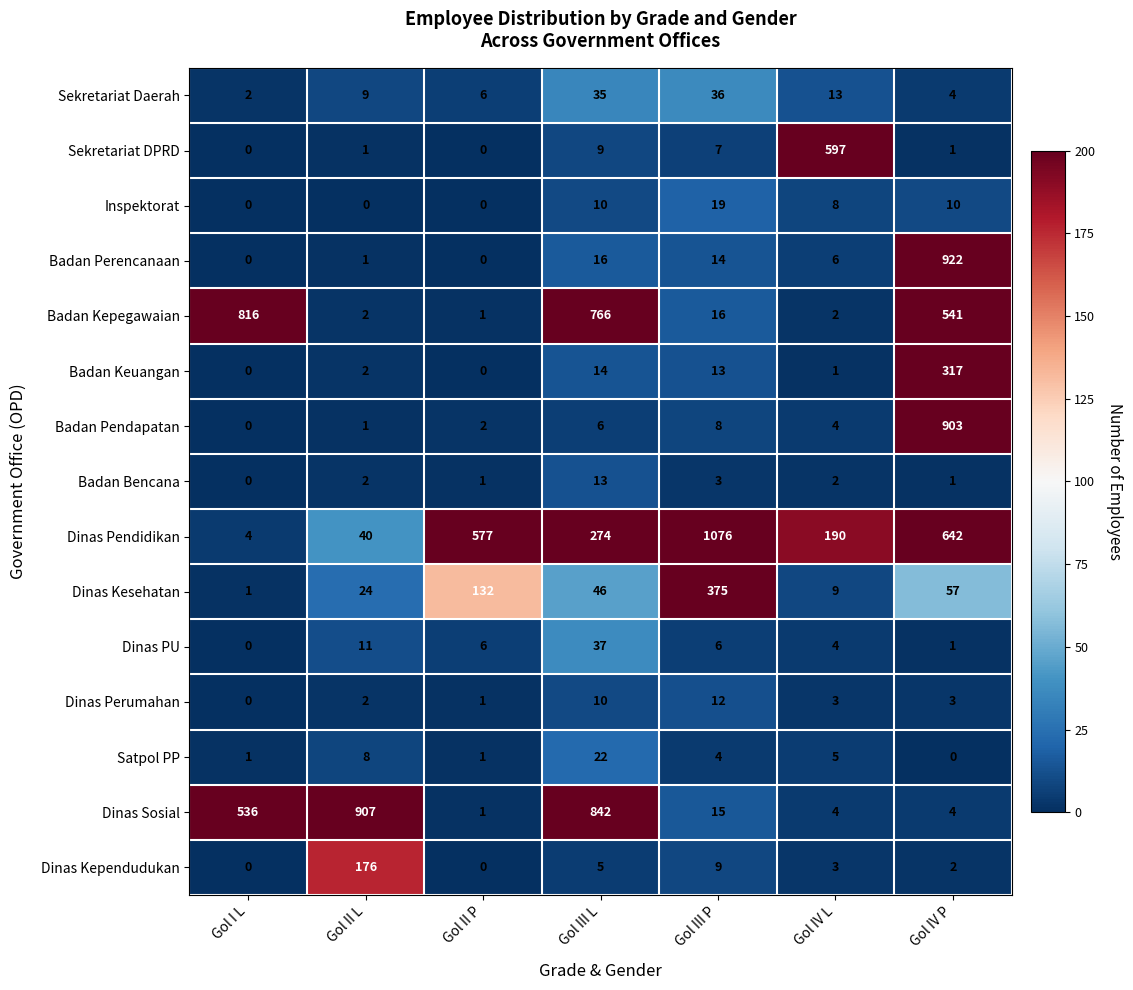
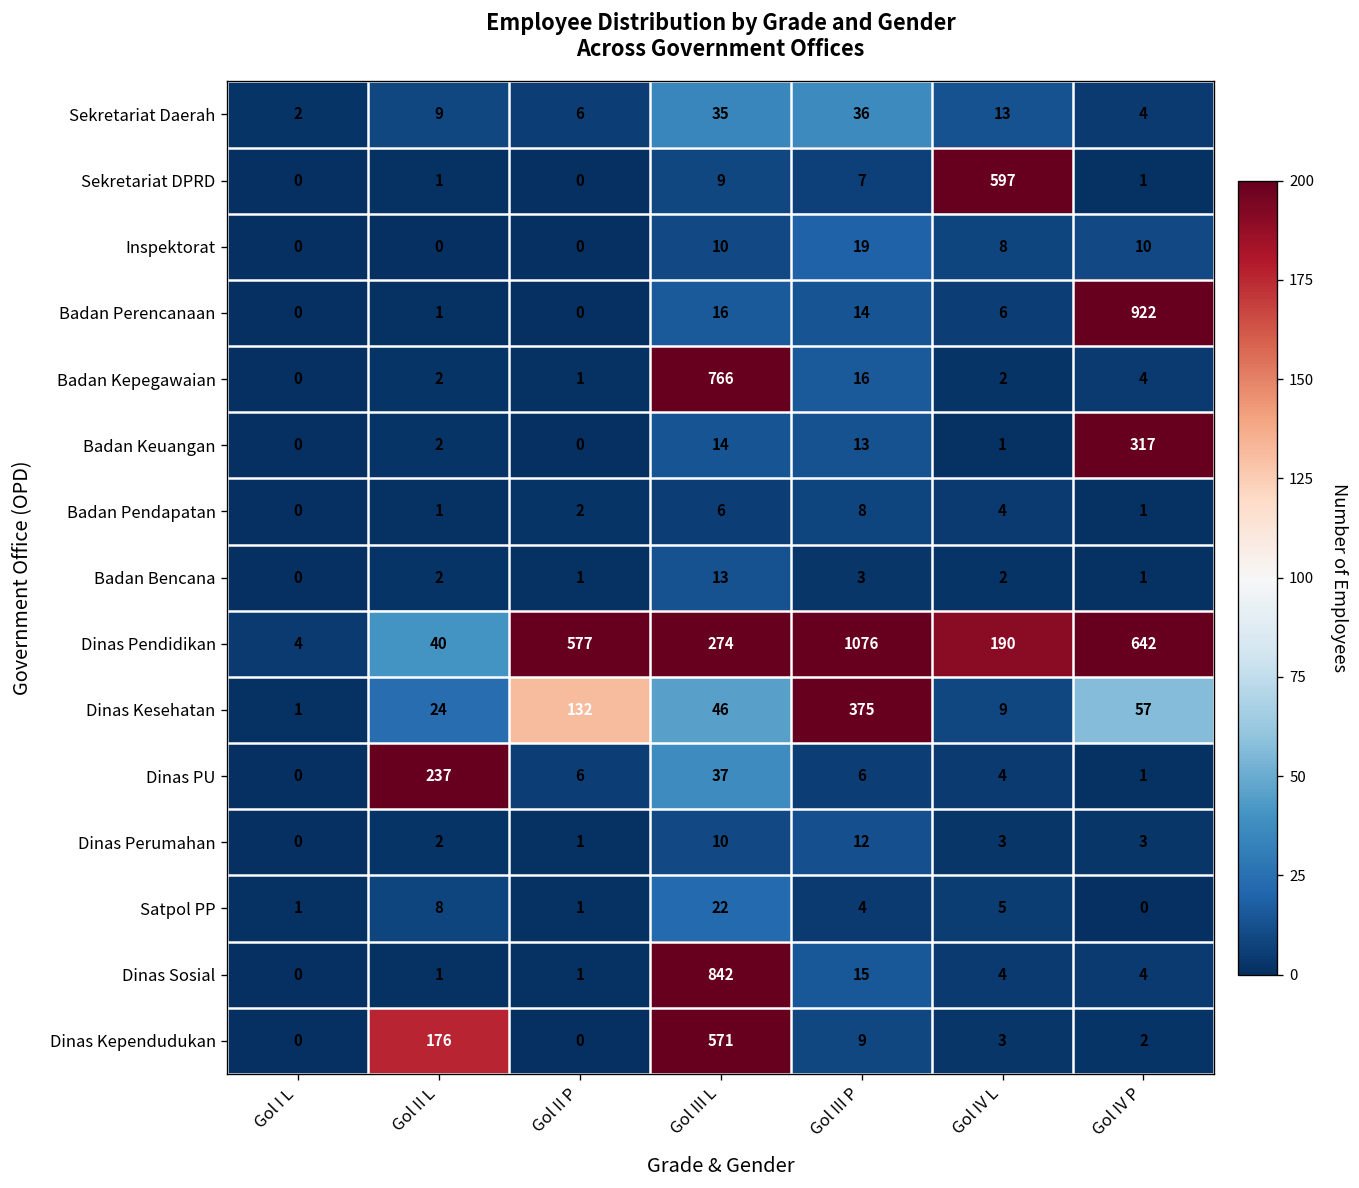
Badan Kepegawaian, Gol I L: 816 -> 0
Badan Kepegawaian, Gol IV P: 541 -> 4
Badan Pendapatan, Gol IV P: 903 -> 1
Dinas PU, Gol II L: 11 -> 237
Dinas Sosial, Gol I L: 536 -> 0
Dinas Sosial, Gol II L: 907 -> 1
Dinas Kependudukan, Gol III L: 5 -> 571
